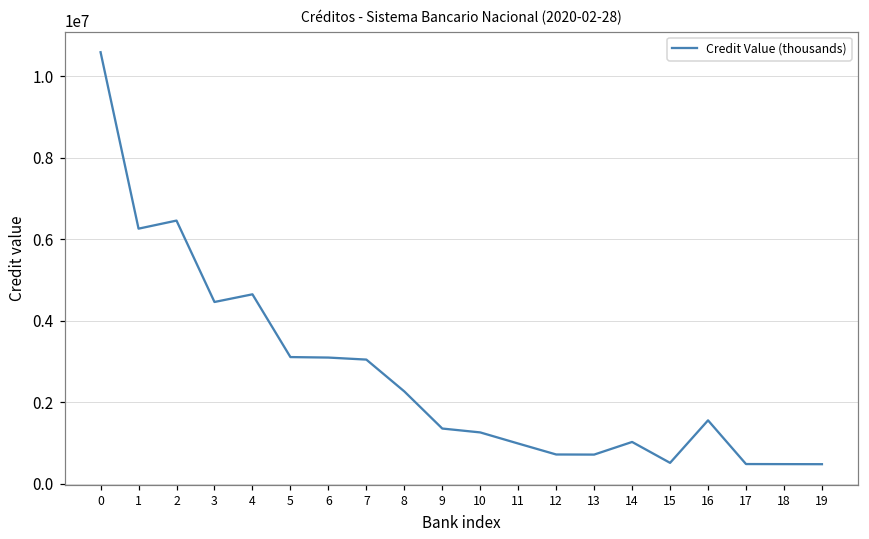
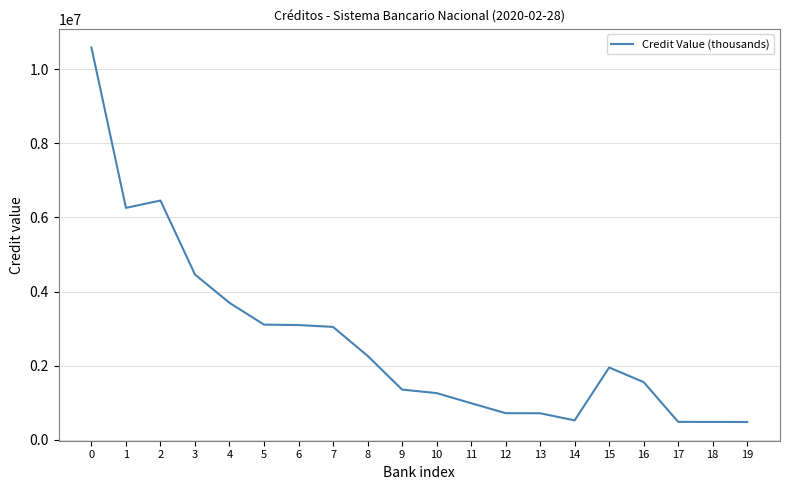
4: 4600000 -> 3700000
14: 1000000 -> 500000
15: 500000 -> 2000000
